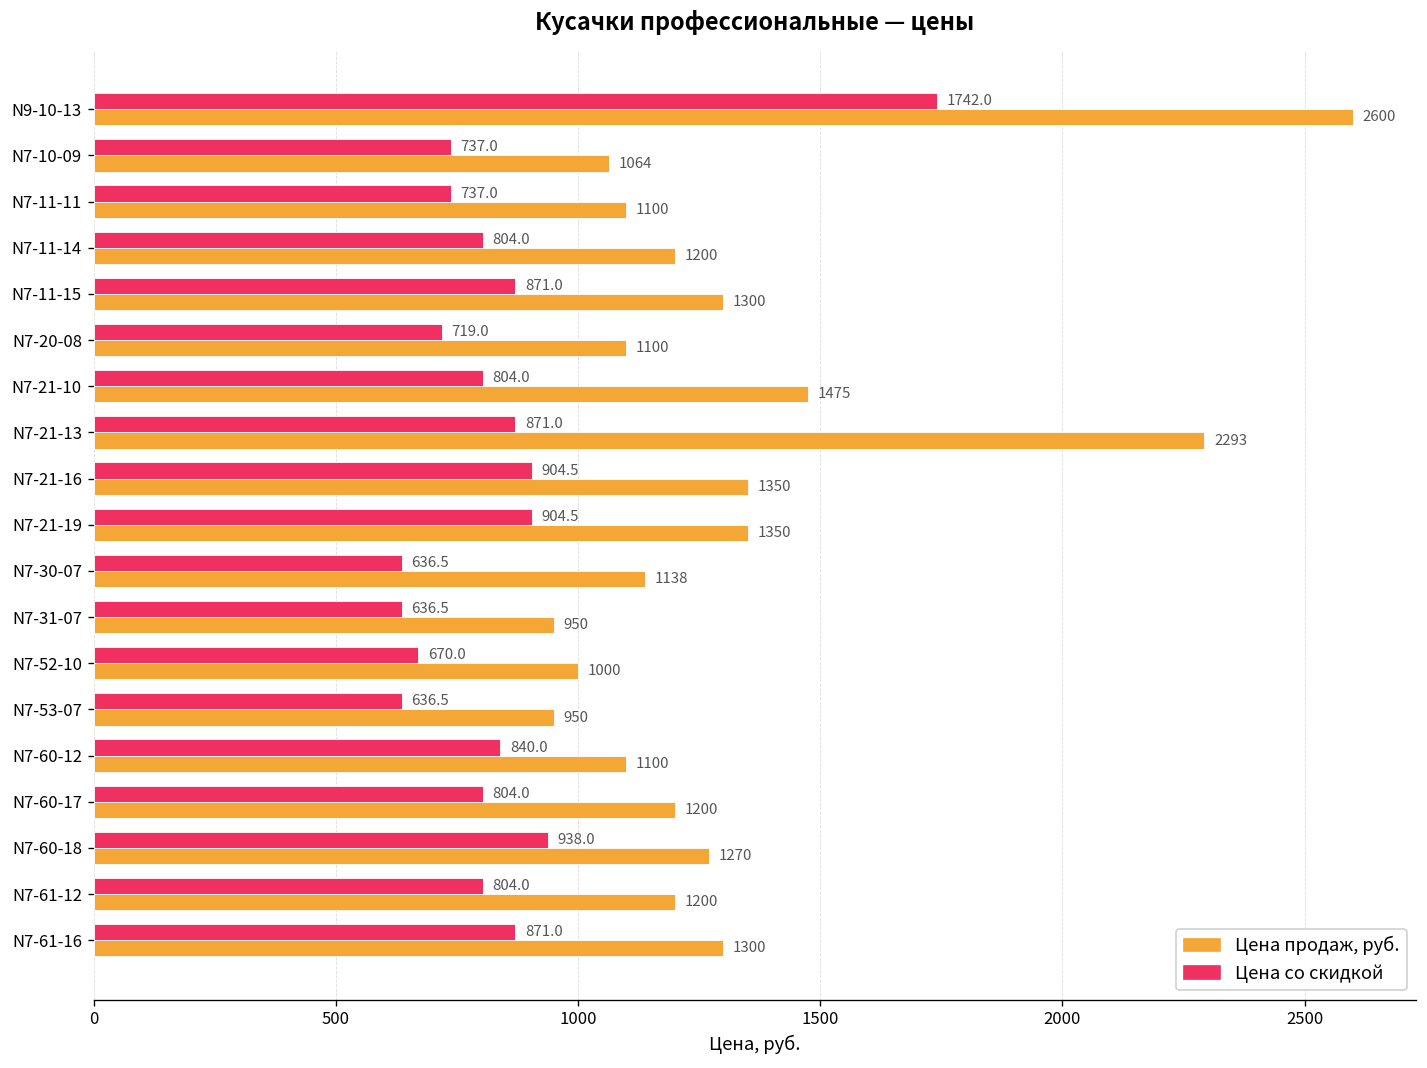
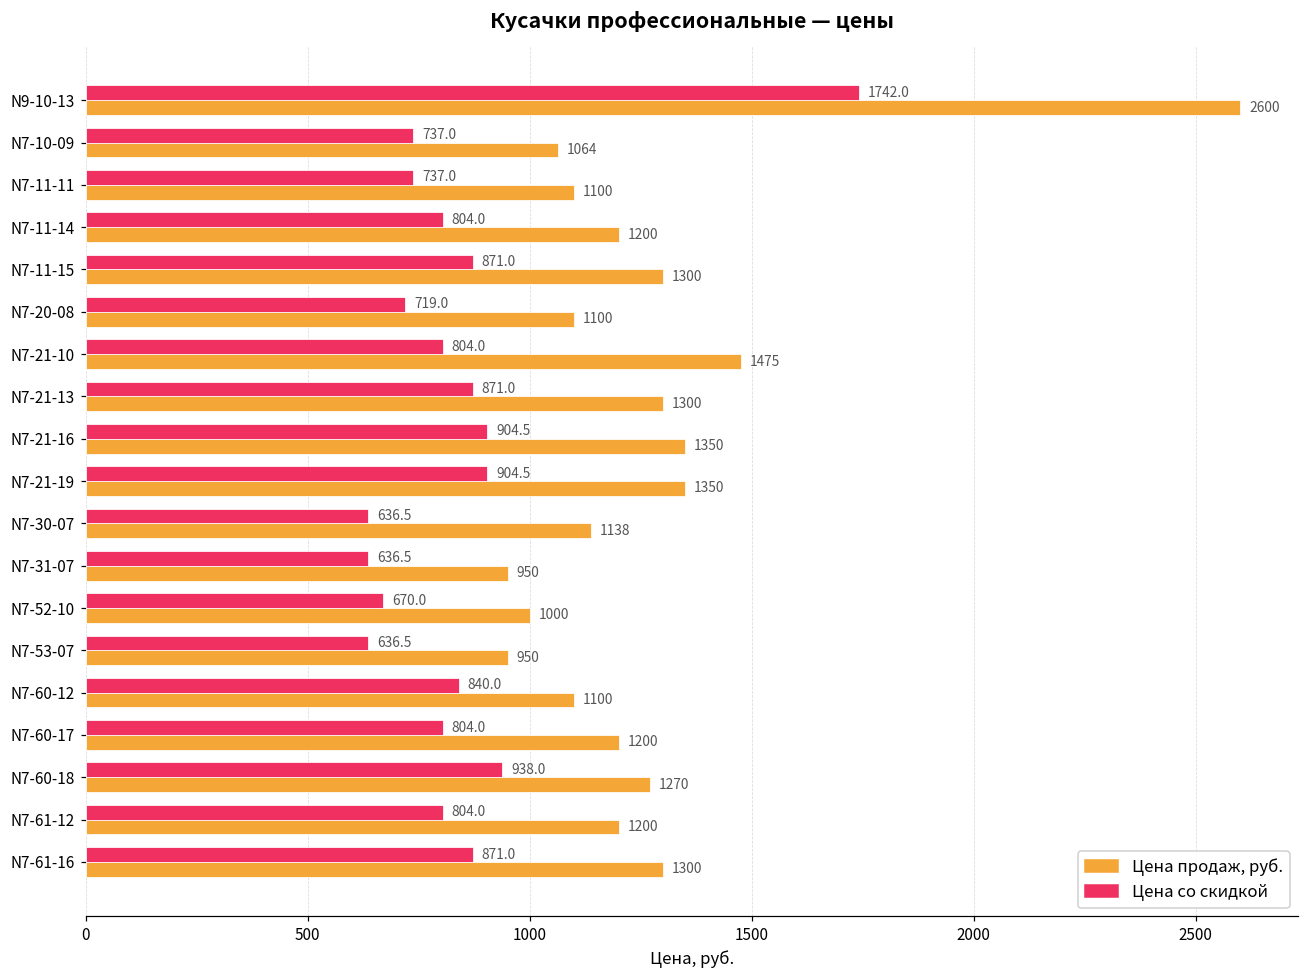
Цена продаж, руб., N7-21-13: 2293 -> 1300
